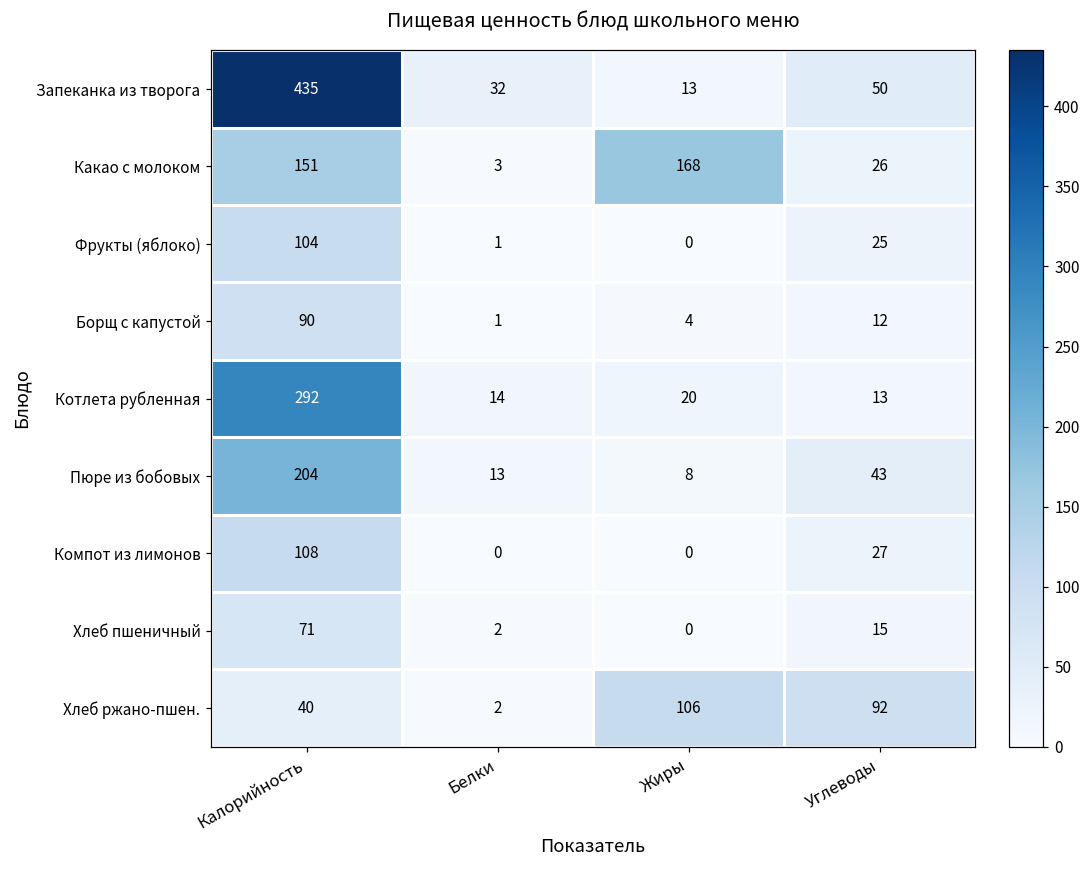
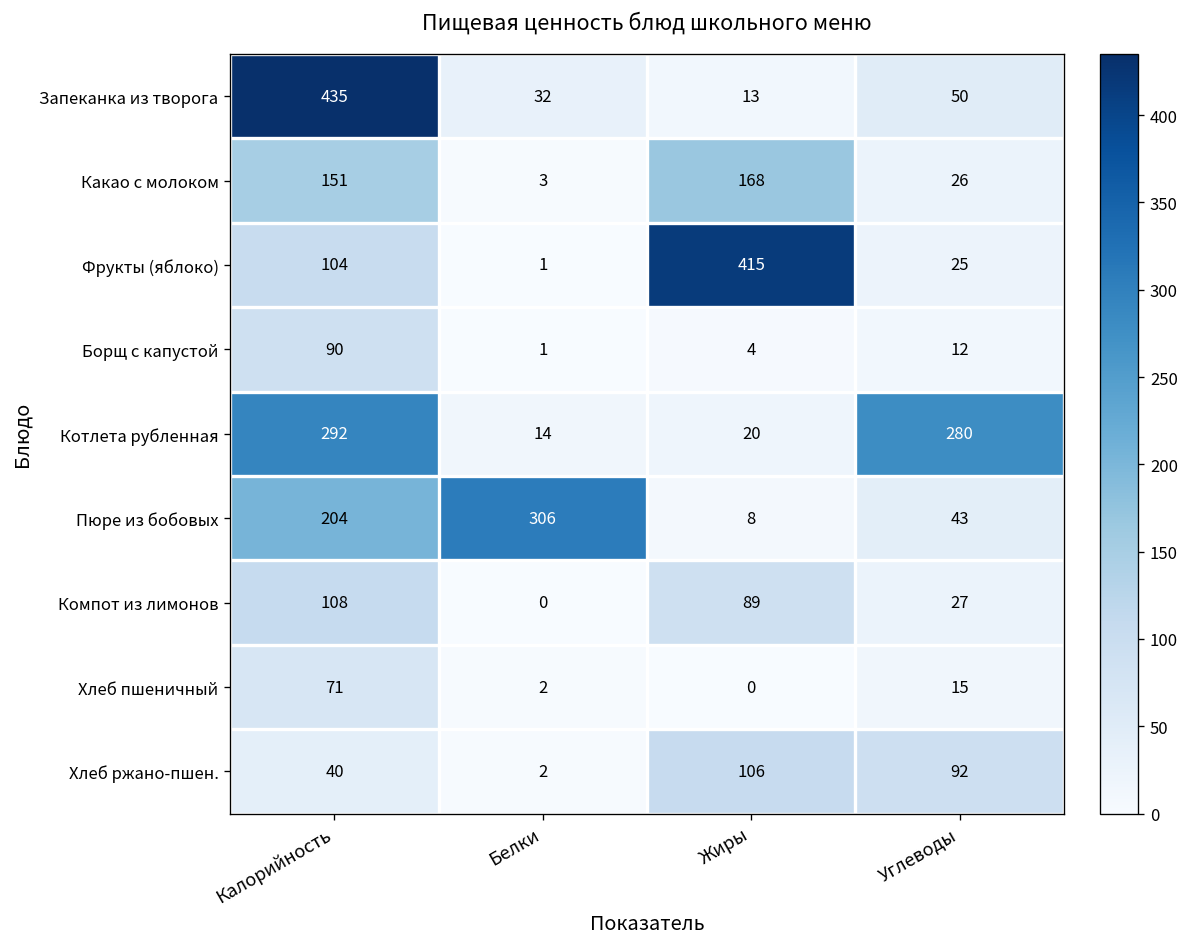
Фрукты (яблоко), Жиры: 0 -> 415
Котлета рубленная, Углеводы: 13 -> 280
Пюре из бобовых, Белки: 13 -> 306
Компот из лимонов, Жиры: 0 -> 89
